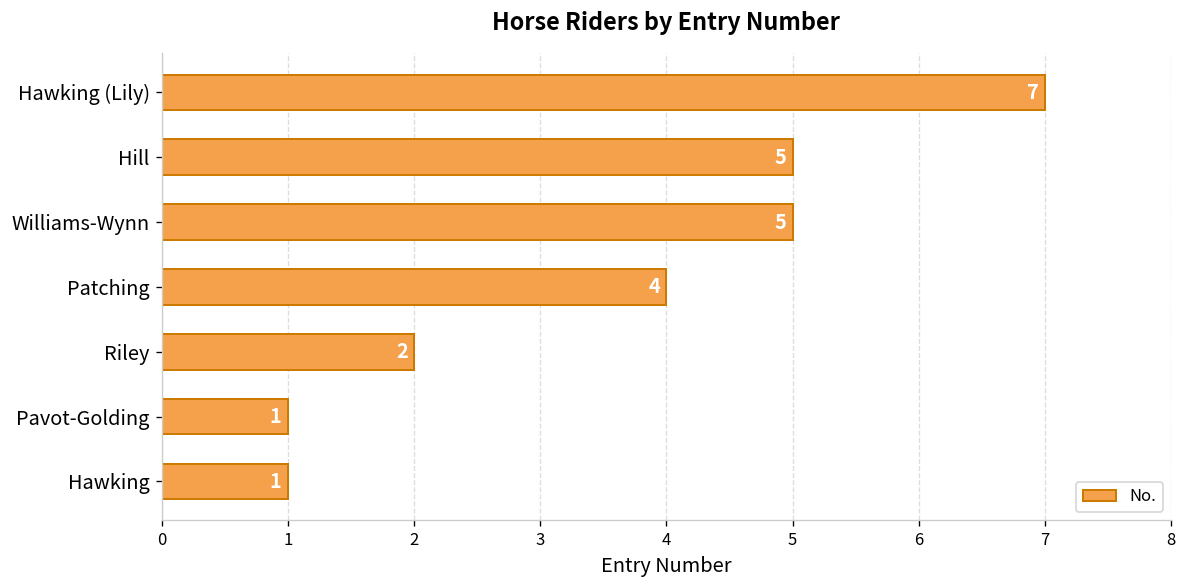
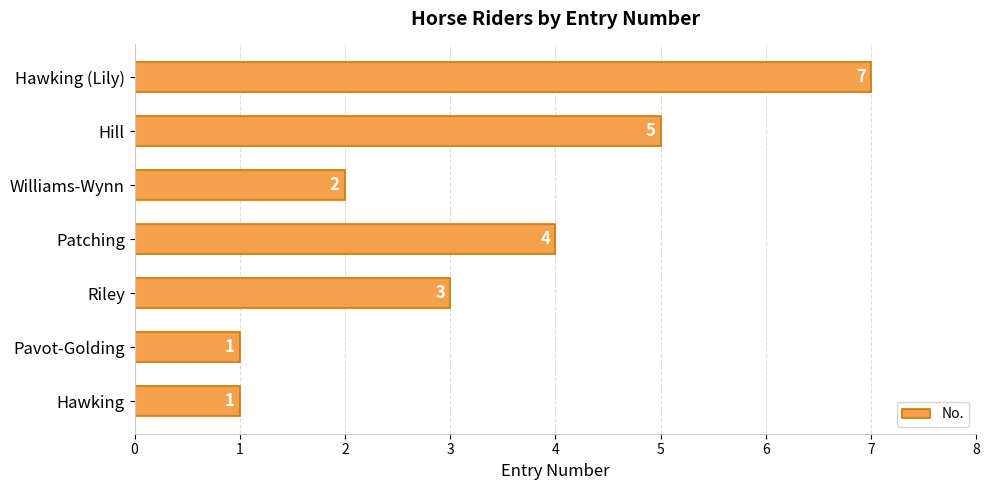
Williams-Wynn: 5 -> 2
Riley: 2 -> 3
